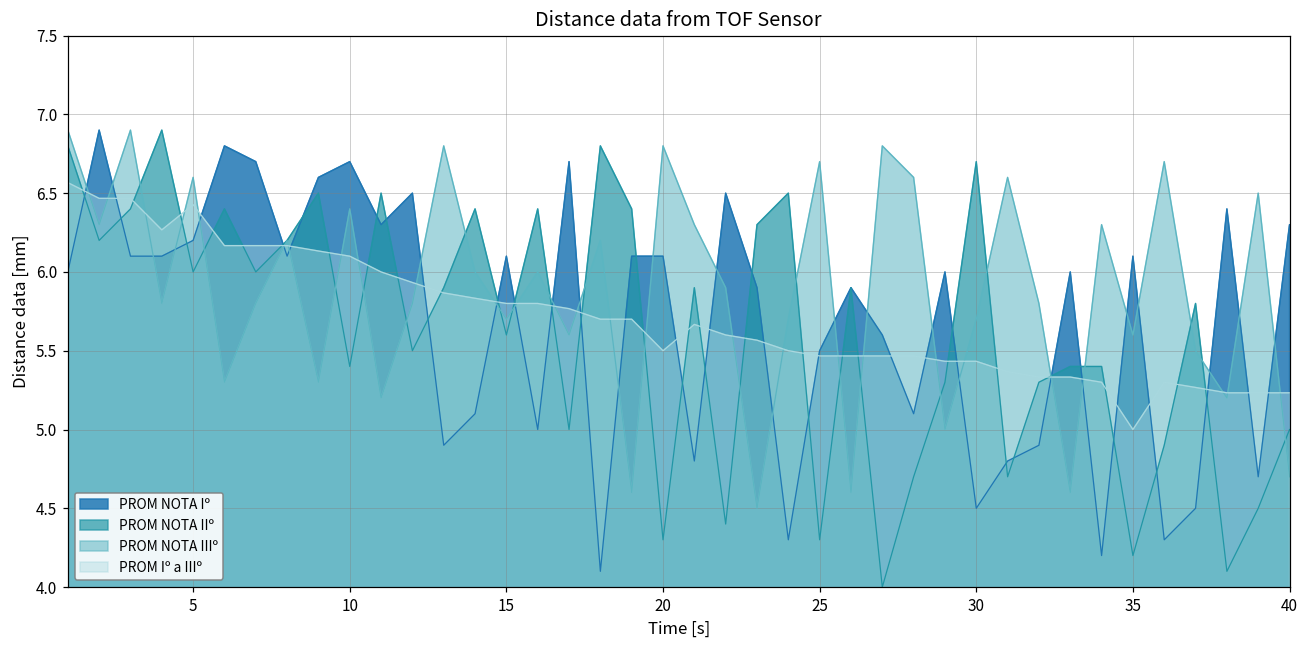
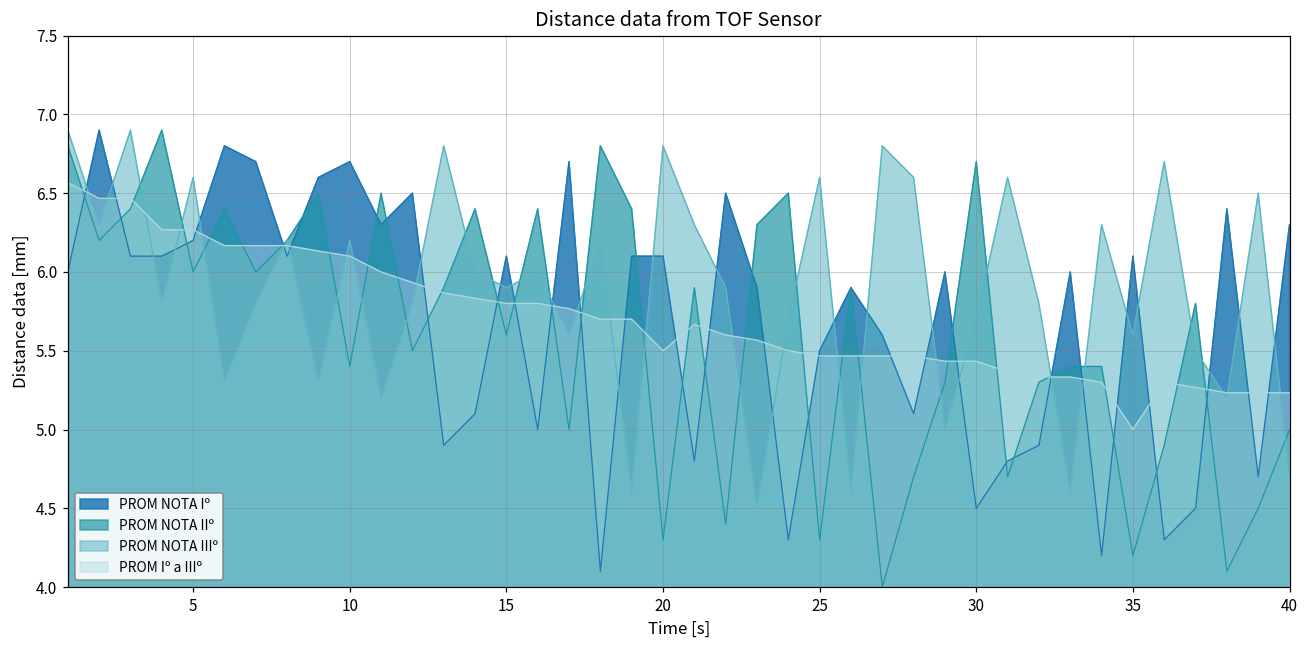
PROM Iº a IIIº, 5: 6.43 -> 6.27
PROM NOTA IIIº, 10: 6.4 -> 6.2
PROM NOTA IIIº, 15: 5.7 -> 5.9
PROM NOTA IIIº, 25: 6.7 -> 6.6
